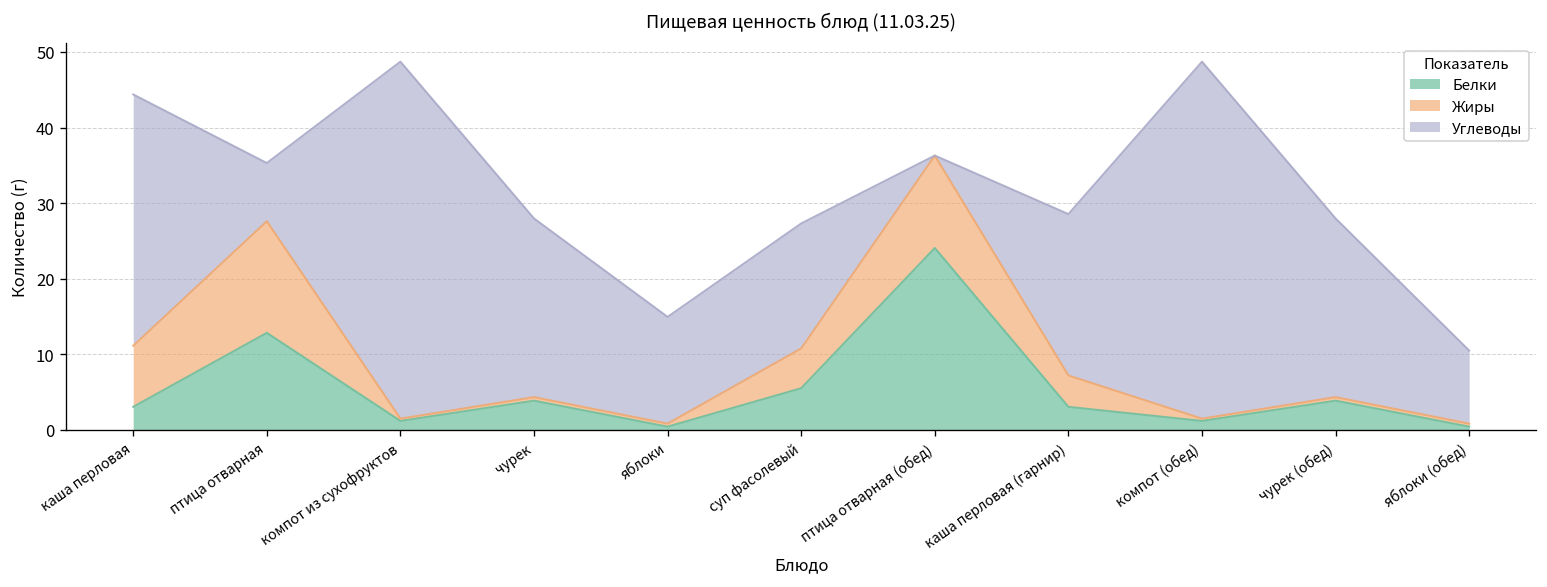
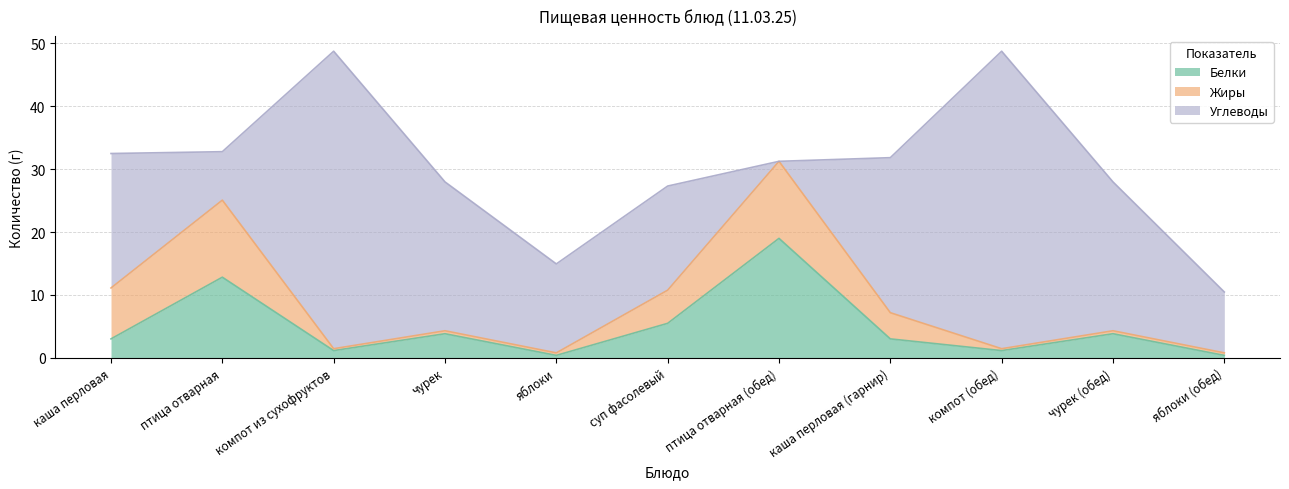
Углеводы, каша перловая: 33 -> 21
Жиры, птица отварная: 15 -> 12
Белки, птица отварная (обед): 24 -> 19
Углеводы, каша перловая (гарнир): 21 -> 25
